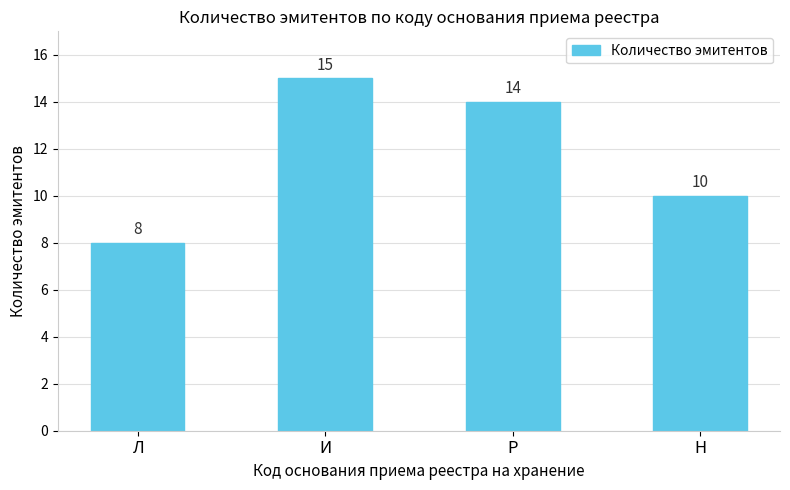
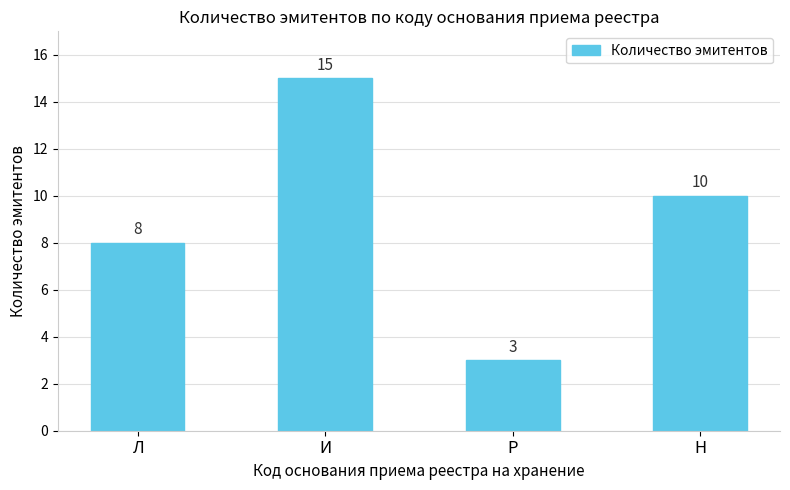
Р: 14 -> 3
